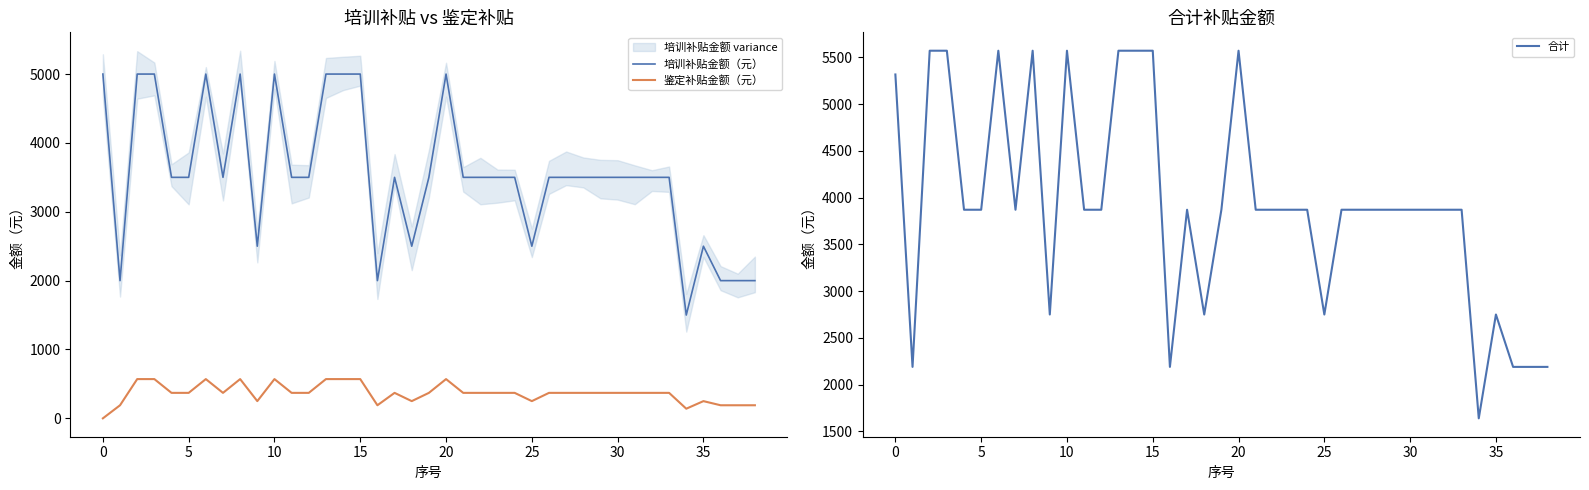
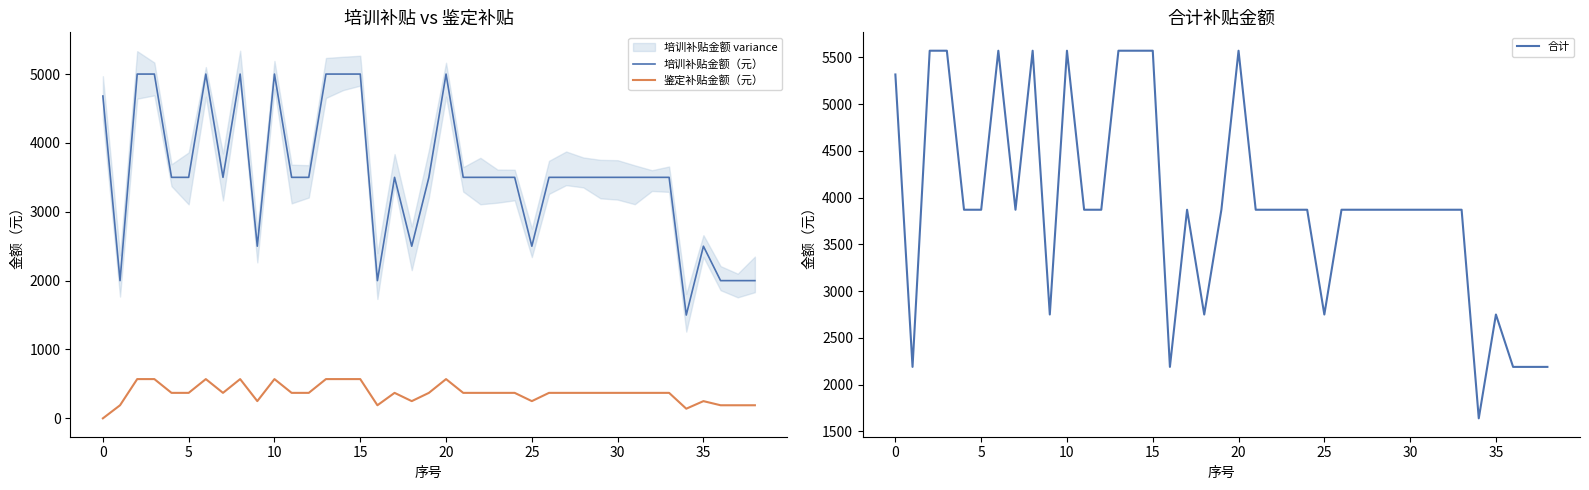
培训补贴 vs 鉴定补贴, 培训补贴金额（元）, 0: 5000 -> 4700
